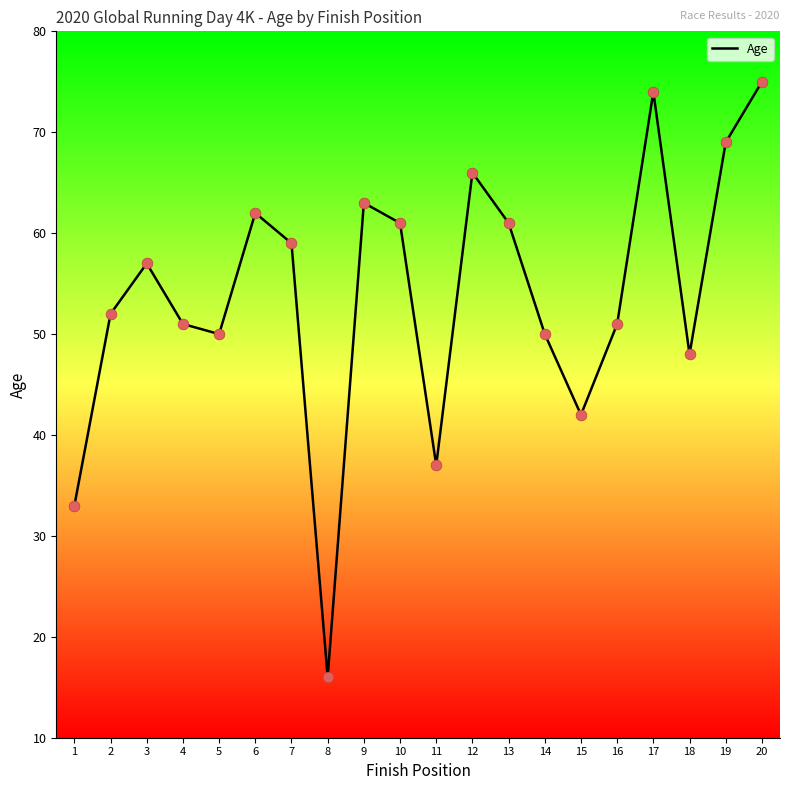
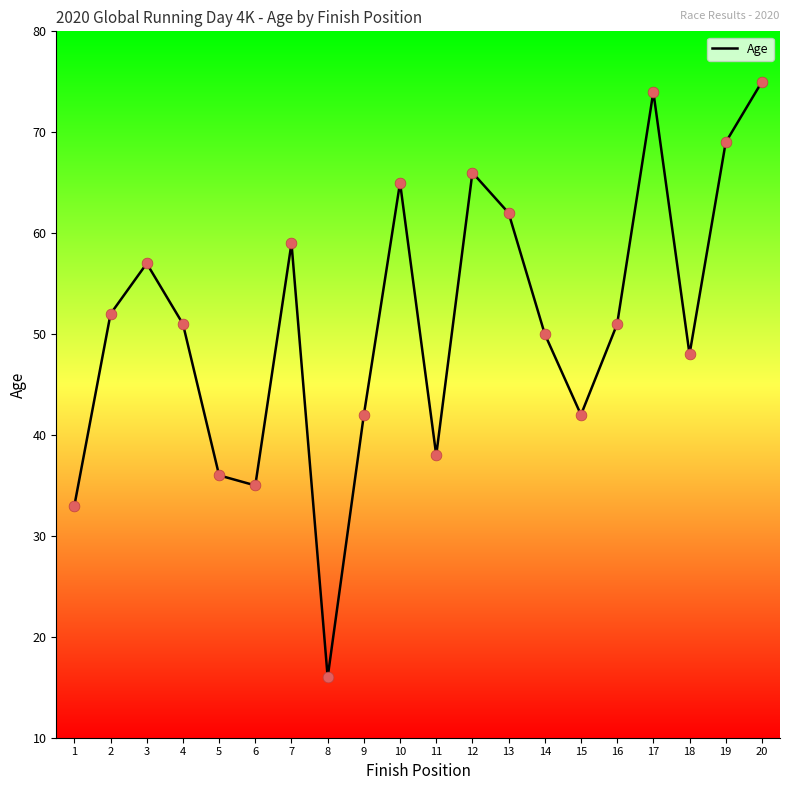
5: 50 -> 36
6: 62 -> 35
9: 63 -> 42
10: 61 -> 65
11: 37 -> 38
13: 61 -> 62
